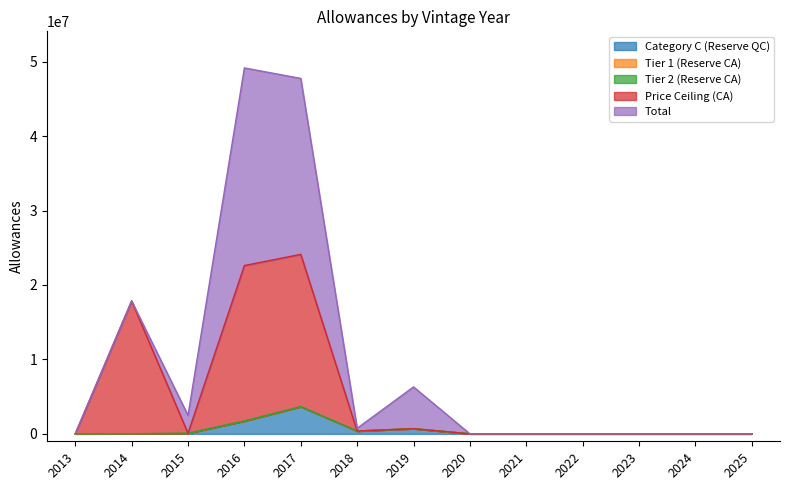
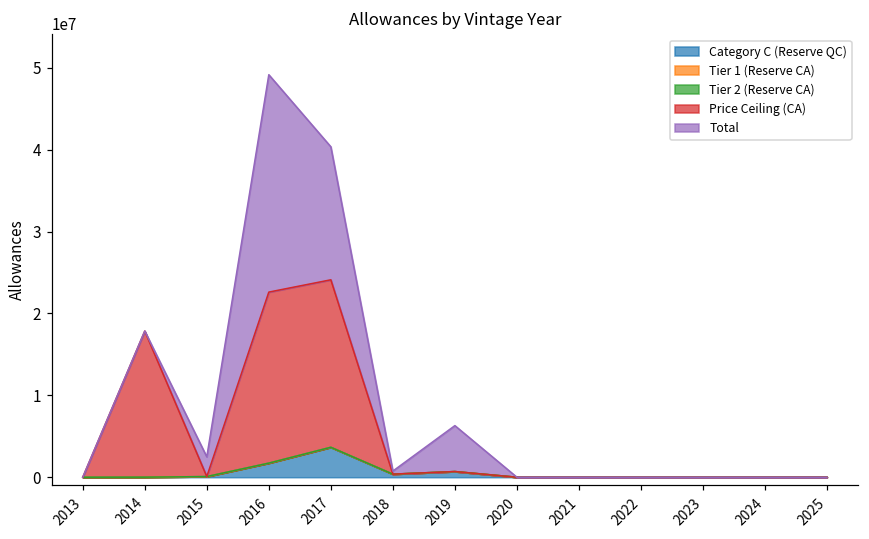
Total, 2017: 24000000 -> 16000000
